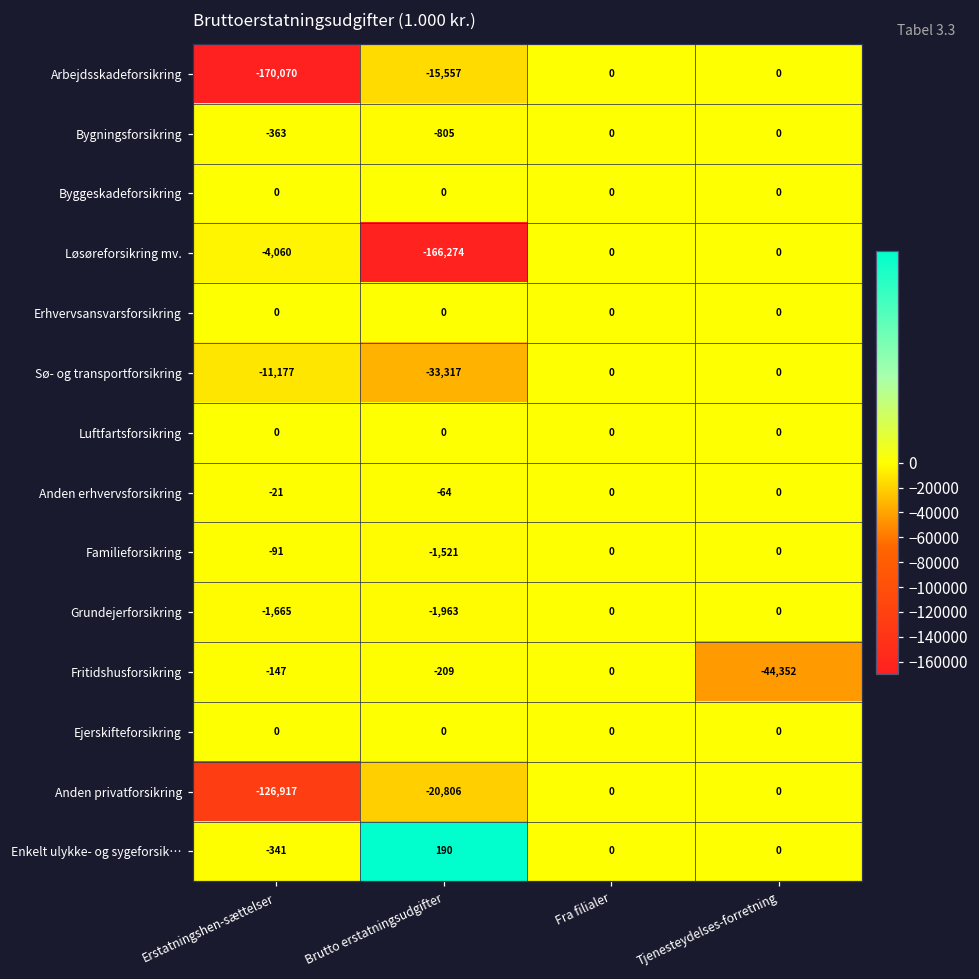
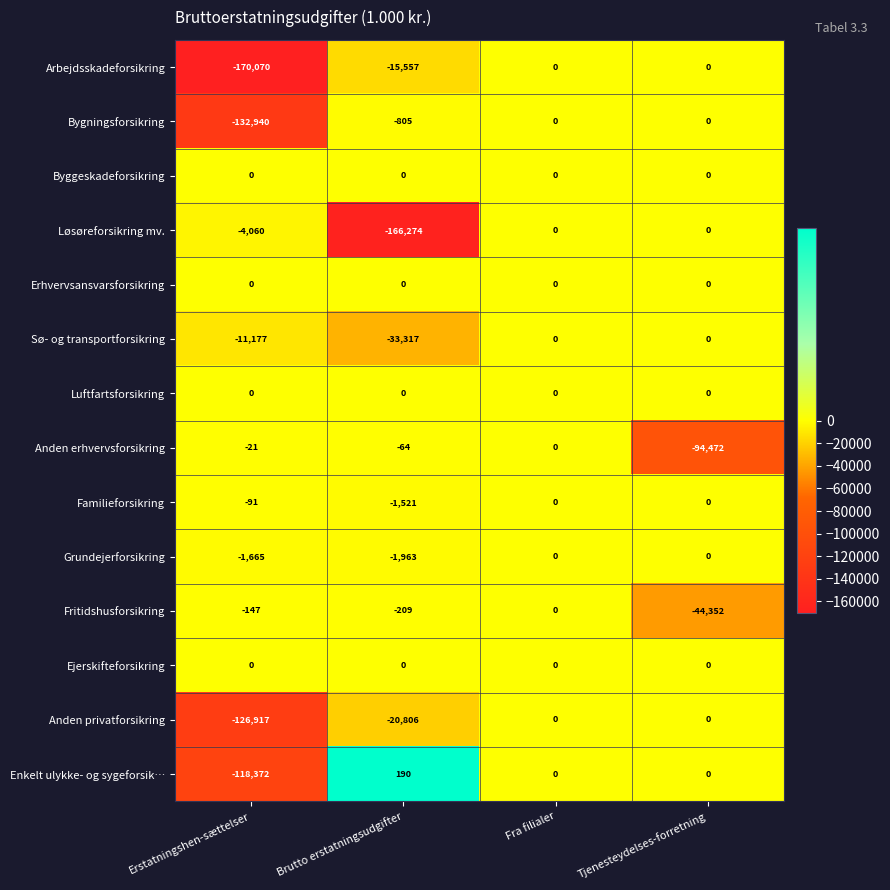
Bygningsforsikring, Erstatningshen-sættelser: -363 -> -132,940
Anden erhvervsforsikring, Tjenesteydelses-forretning: 0 -> -94,472
Enkelt ulykke- og sygeforsik…, Erstatningshen-sættelser: -341 -> -118,372
